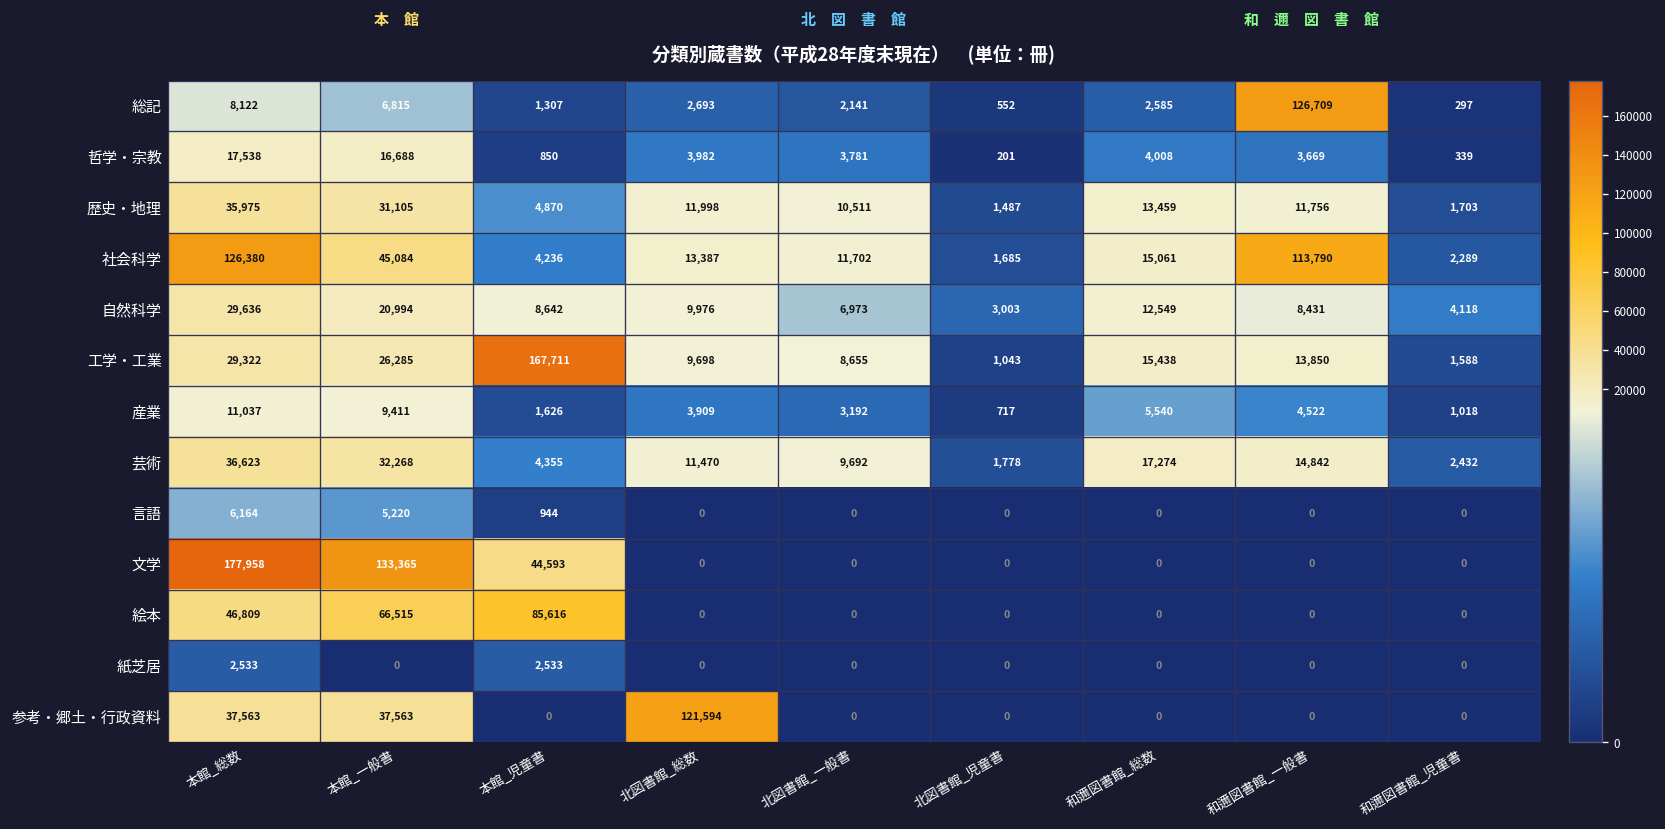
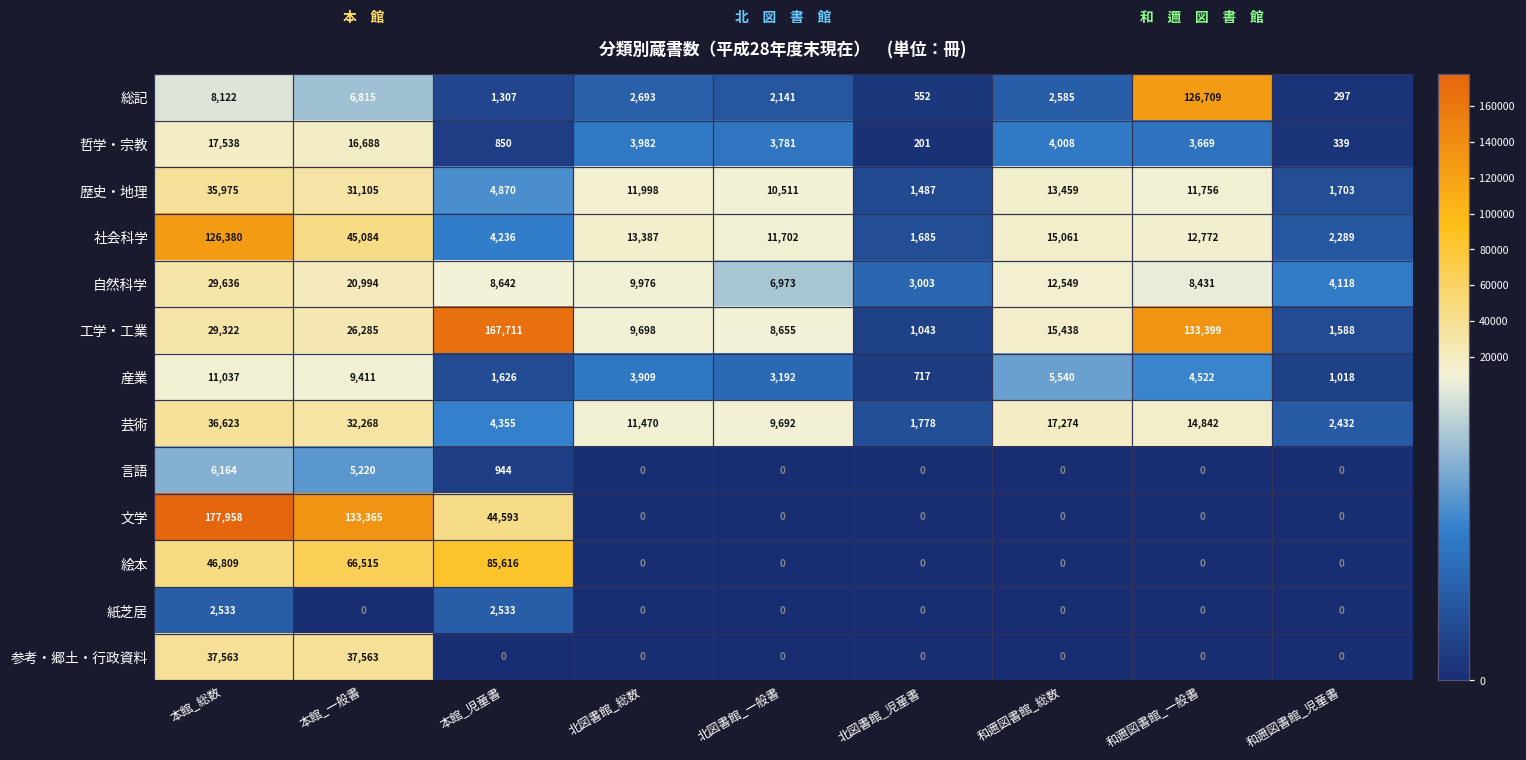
社会科学, 和邇図書館_一般書: 113,790 -> 12,772
工学・工業, 和邇図書館_一般書: 13,850 -> 133,399
参考・郷土・行政資料, 北図書館_総数: 121,594 -> 0
